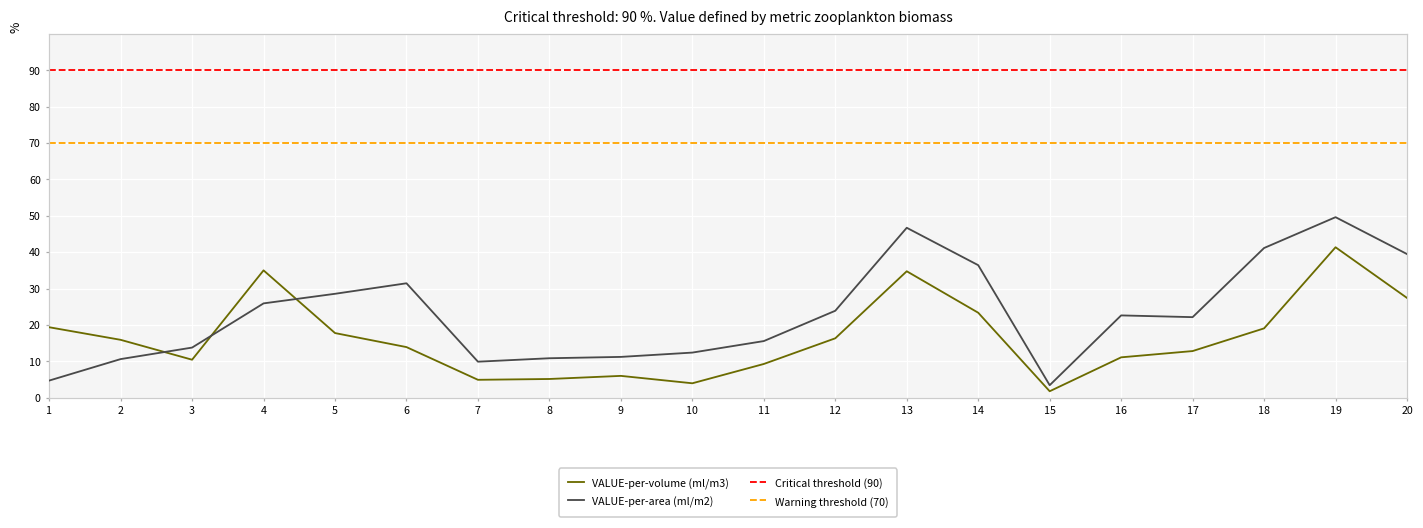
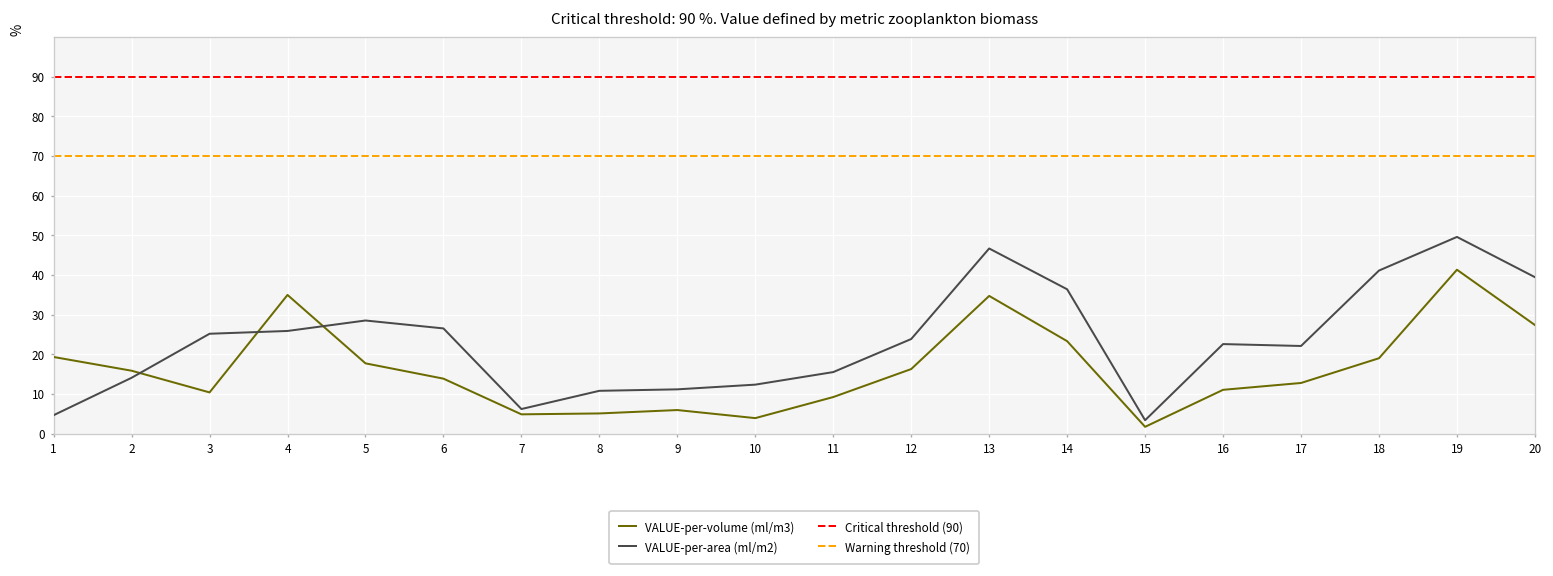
VALUE-per-area (ml/m2), 2: 11 -> 14
VALUE-per-area (ml/m2), 3: 14 -> 25
VALUE-per-area (ml/m2), 6: 31 -> 27
VALUE-per-area (ml/m2), 7: 10 -> 6
